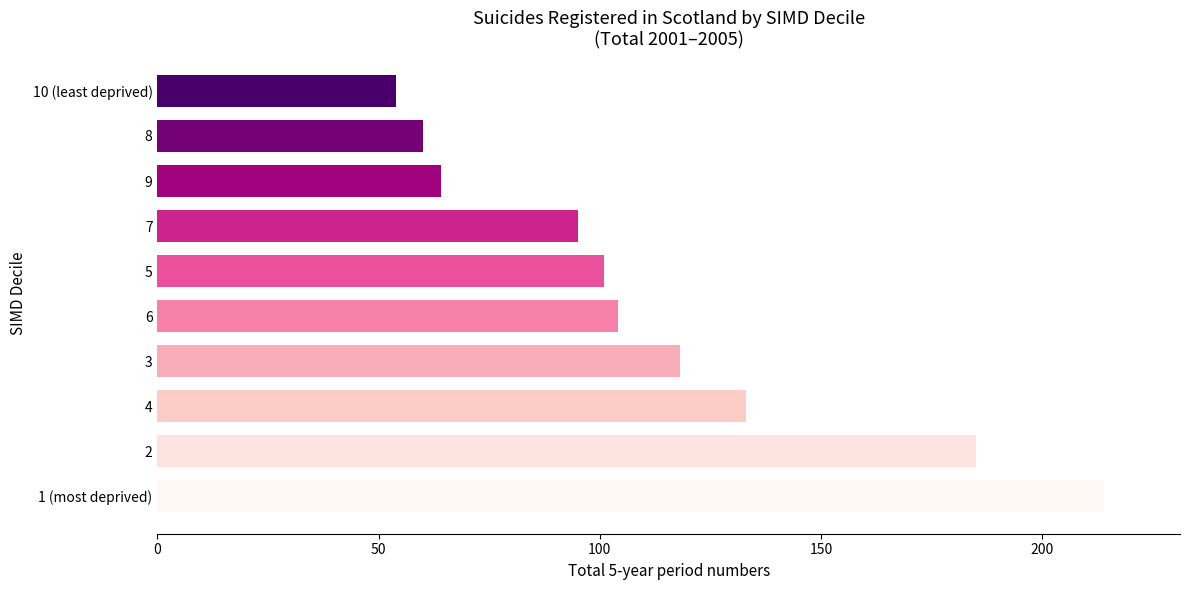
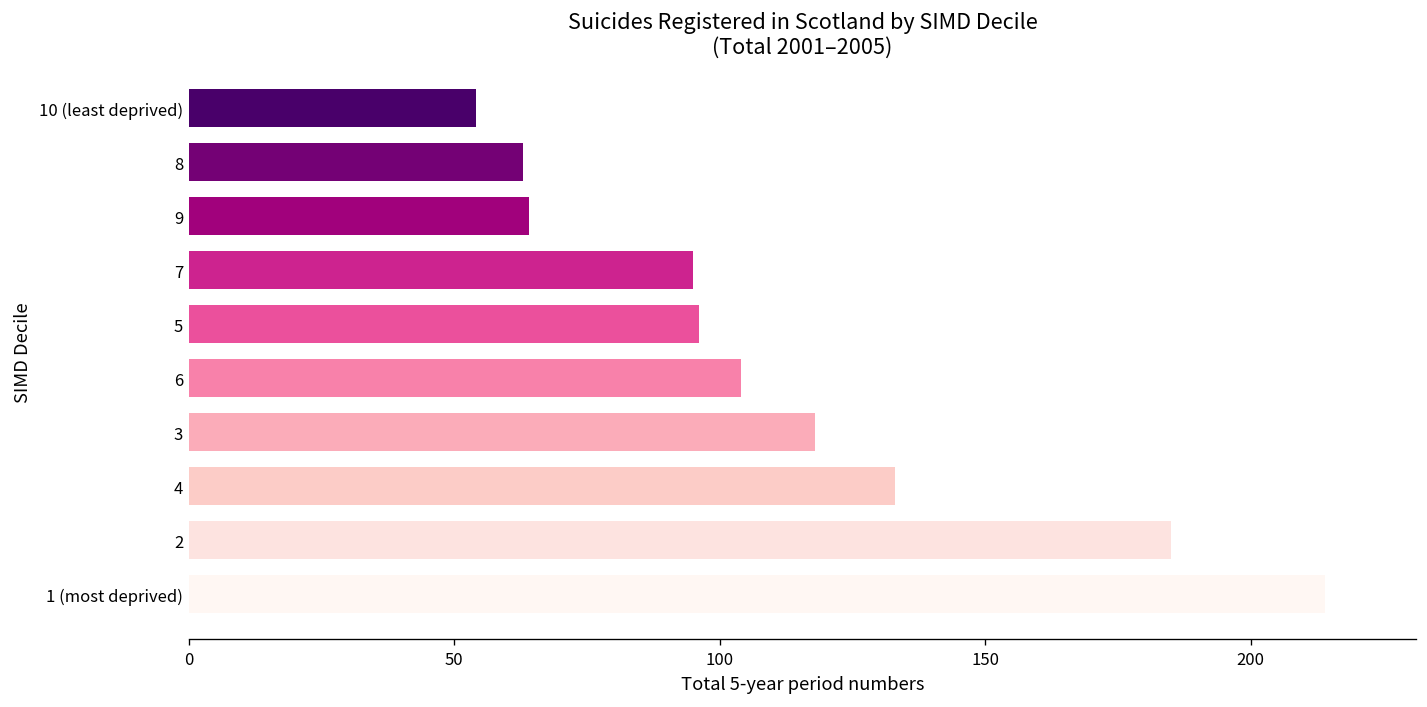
8: 60 -> 63
5: 101 -> 96
